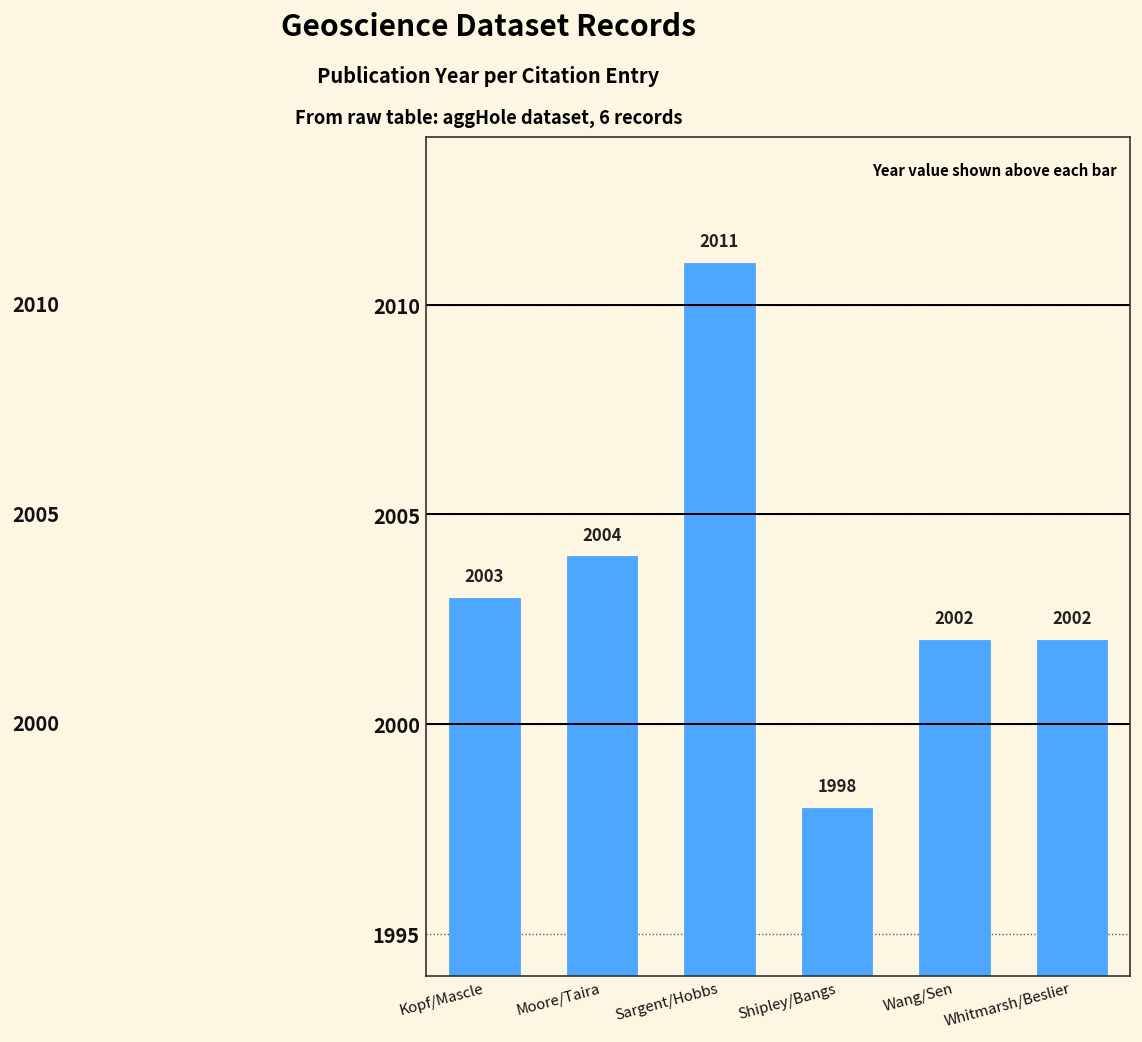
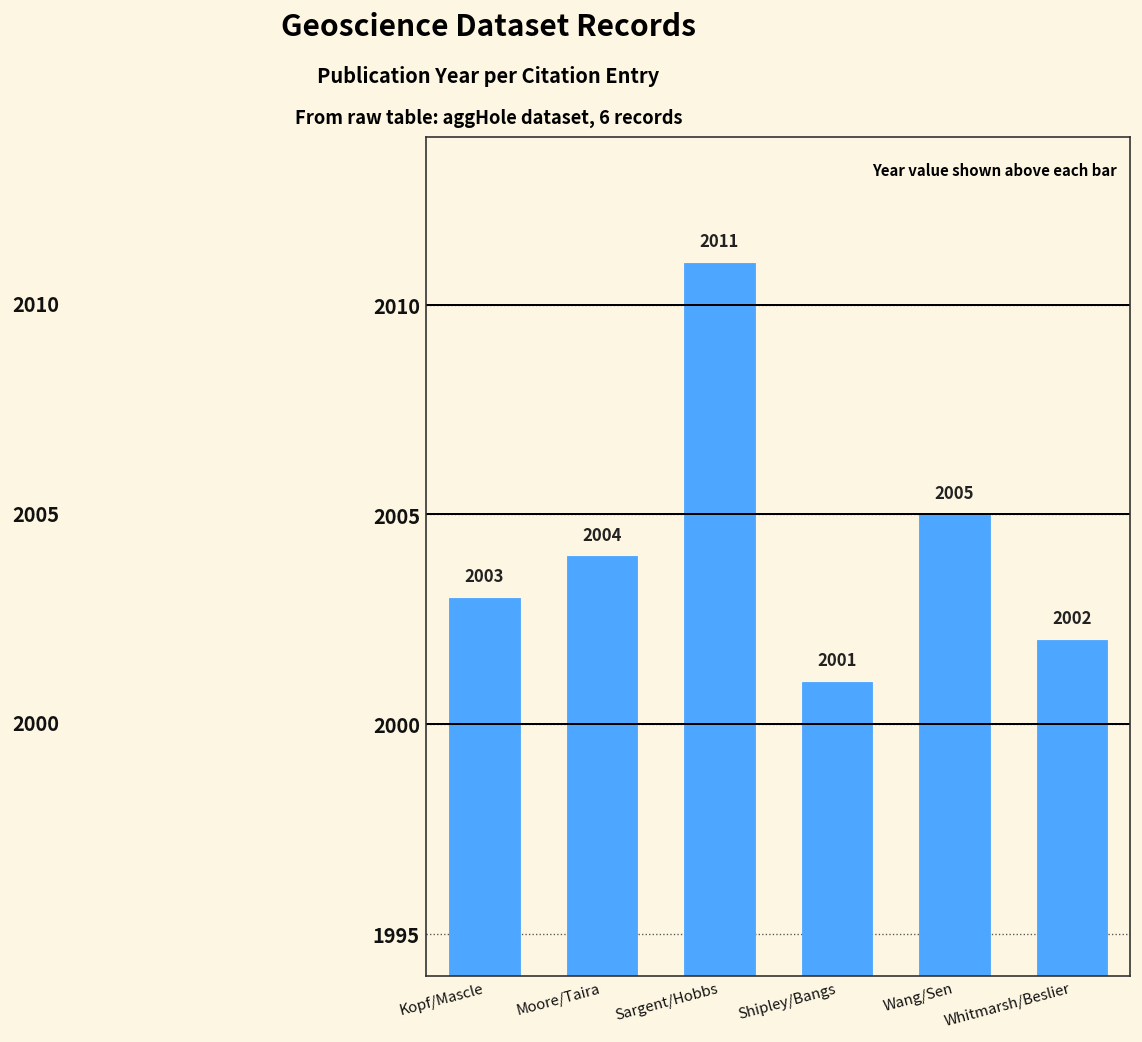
Shipley/Bangs: 1998 -> 2001
Wang/Sen: 2002 -> 2005
